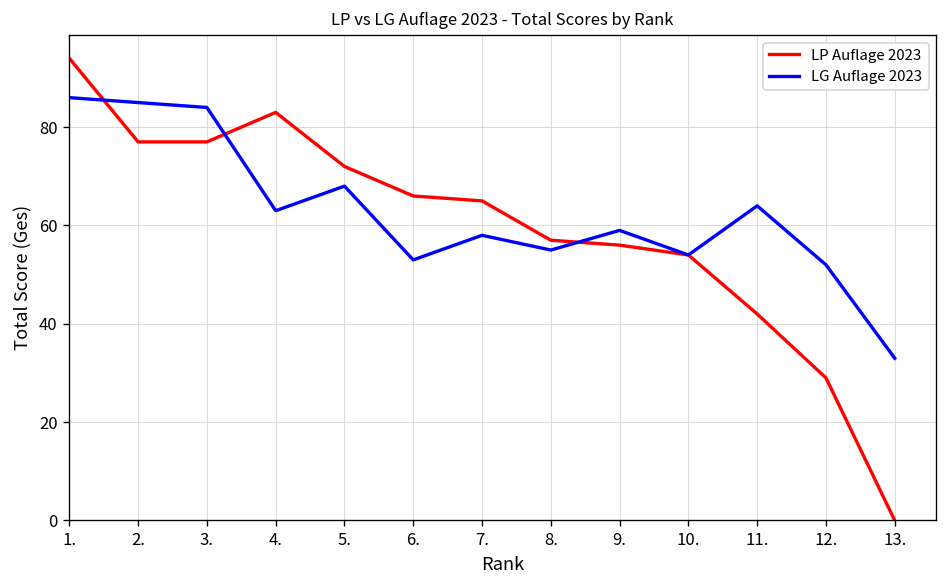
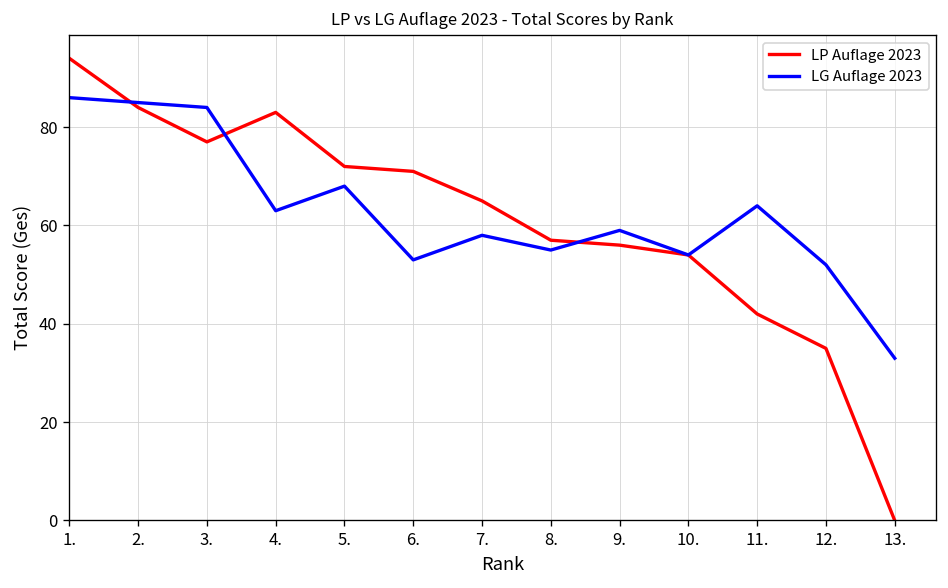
LP Auflage 2023, 2.: 77 -> 84
LP Auflage 2023, 6.: 66 -> 71
LP Auflage 2023, 12.: 29 -> 35
